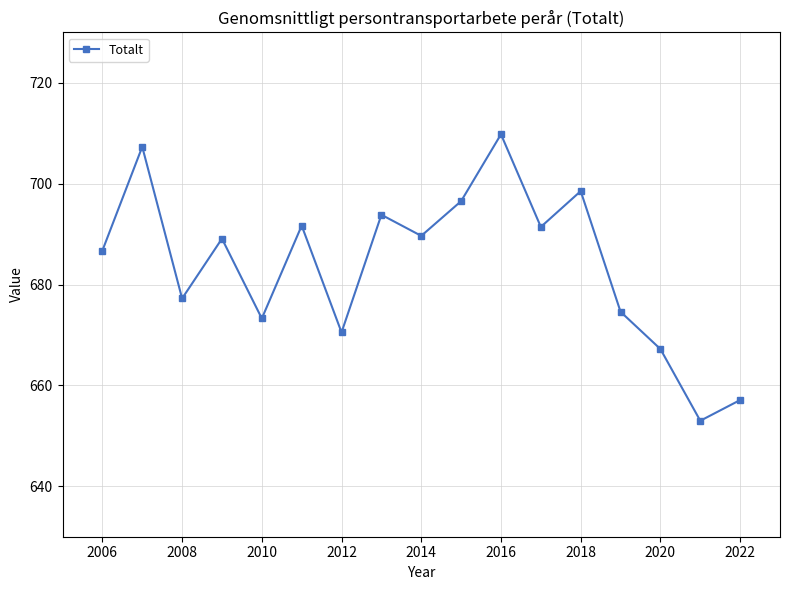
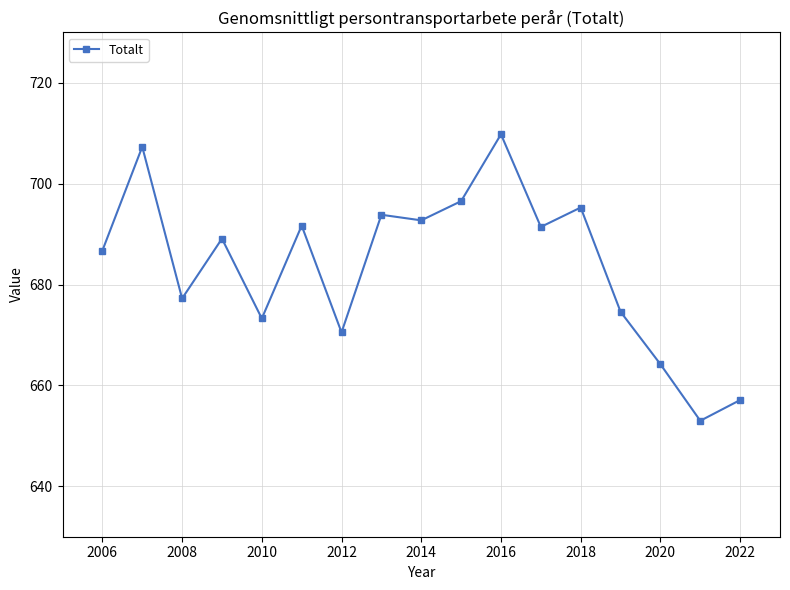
2014: 690 -> 693
2018: 699 -> 695
2020: 667 -> 664
